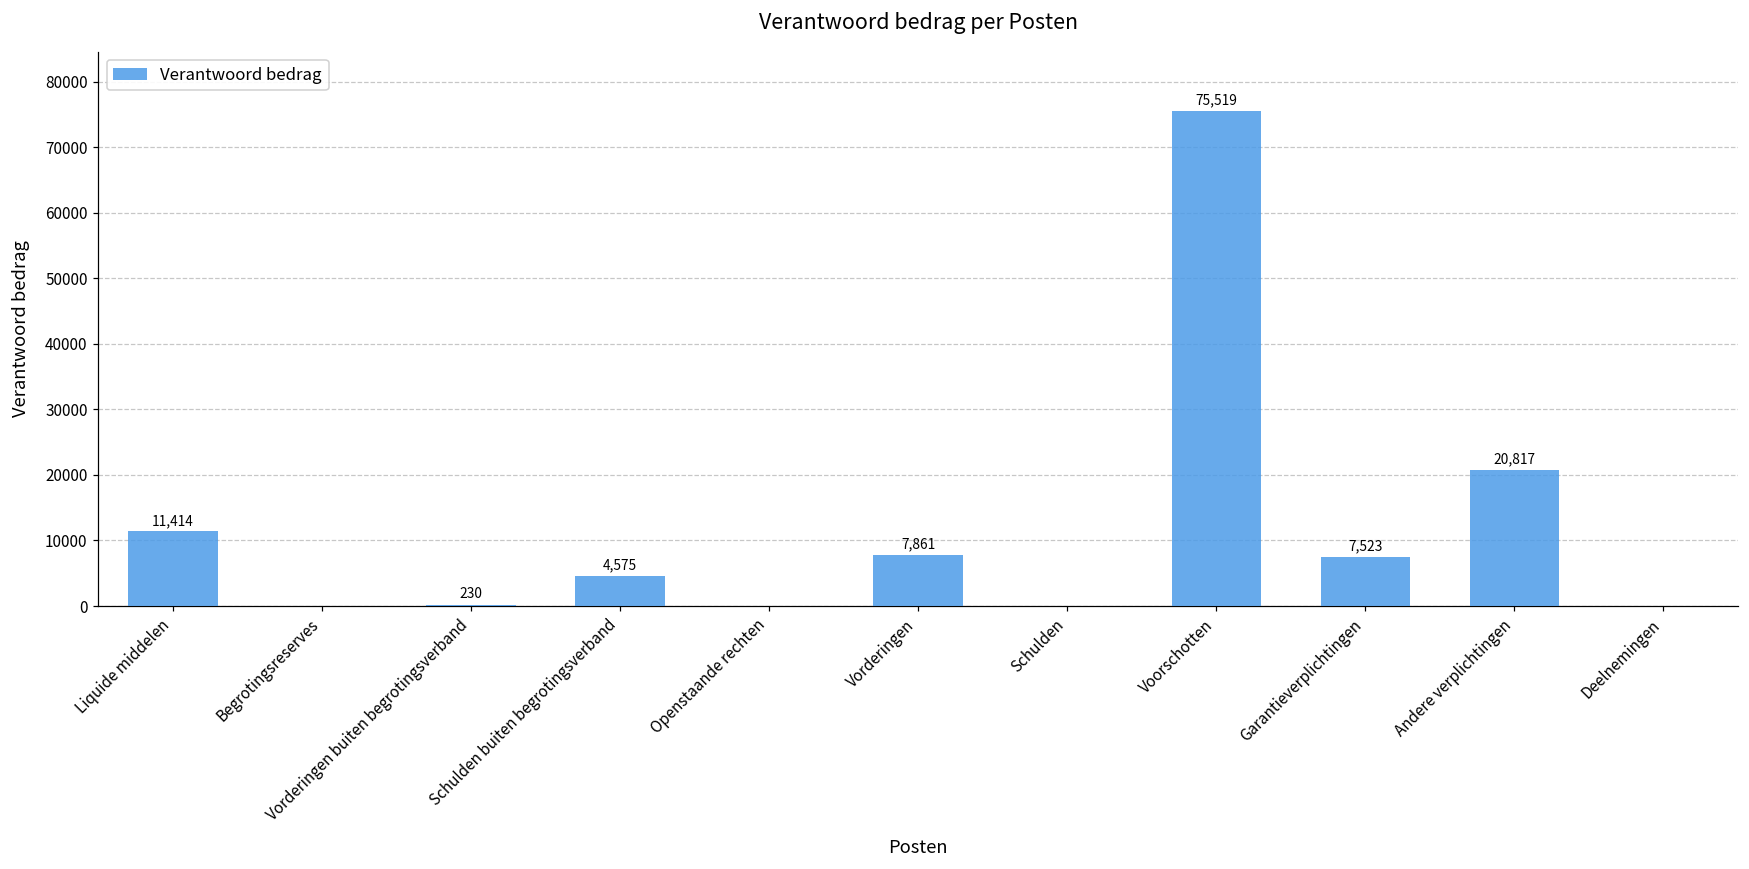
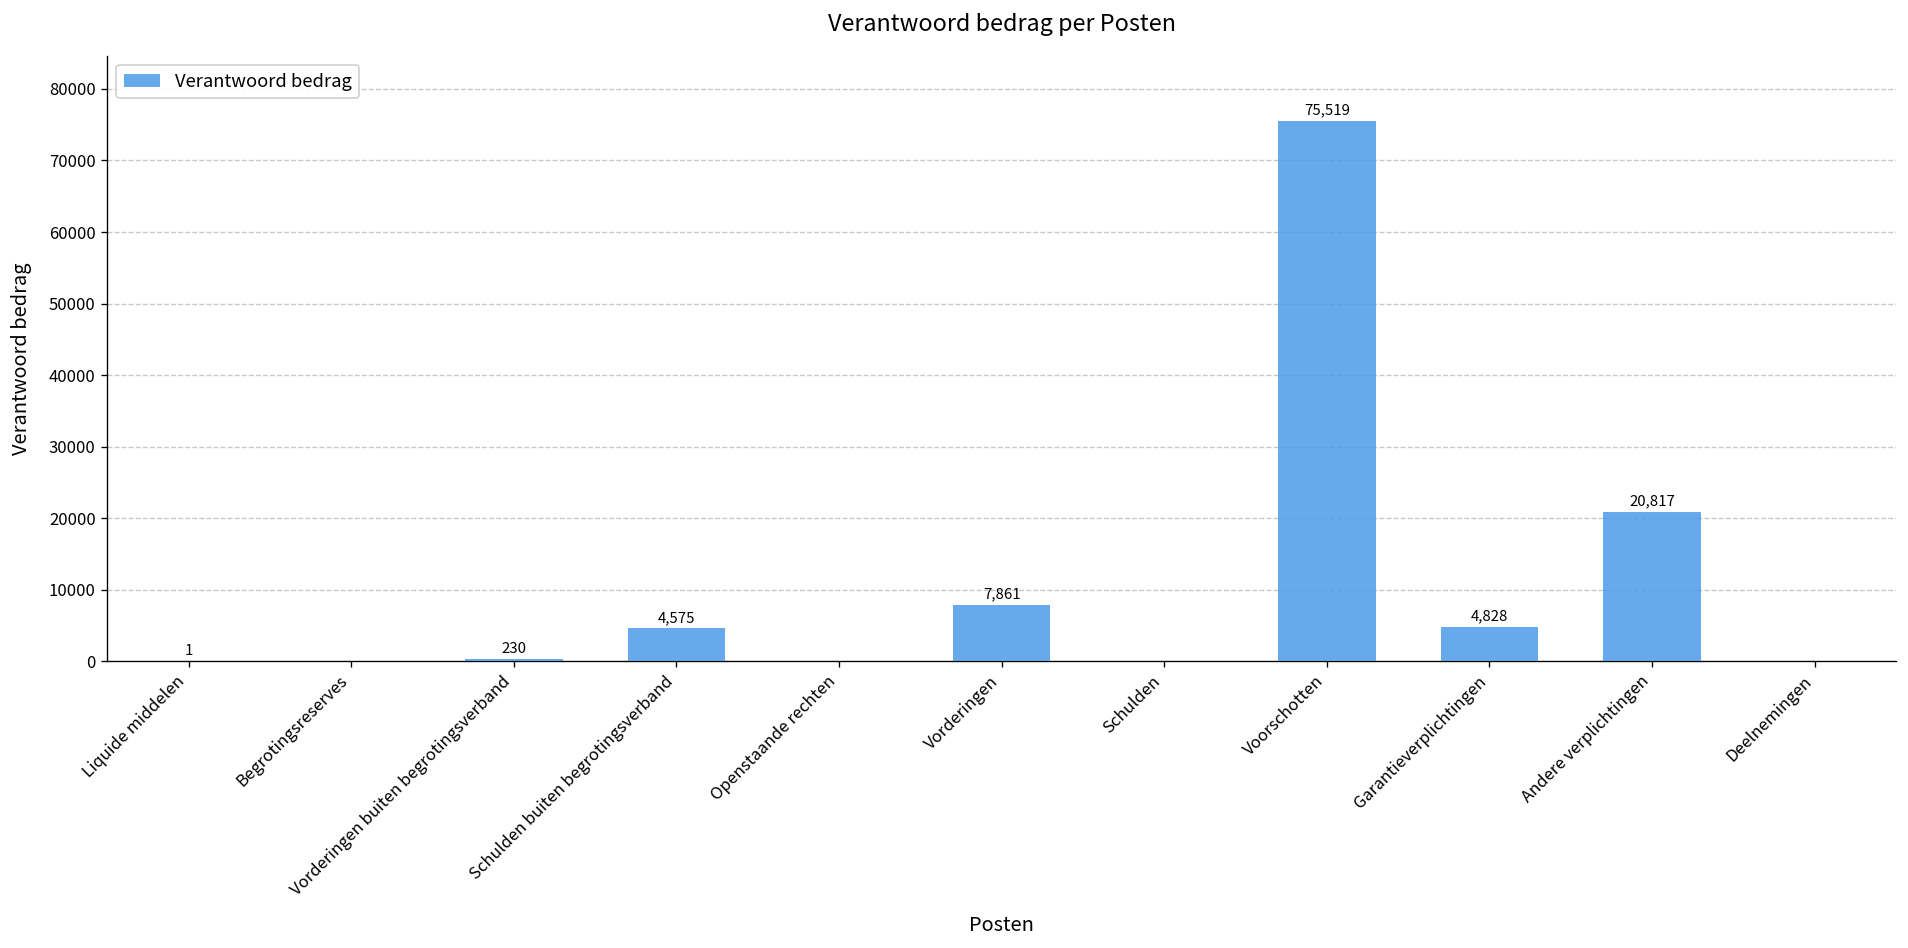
Liquide middelen: 11,414 -> 1
Garantieverplichtingen: 7,523 -> 4,828
